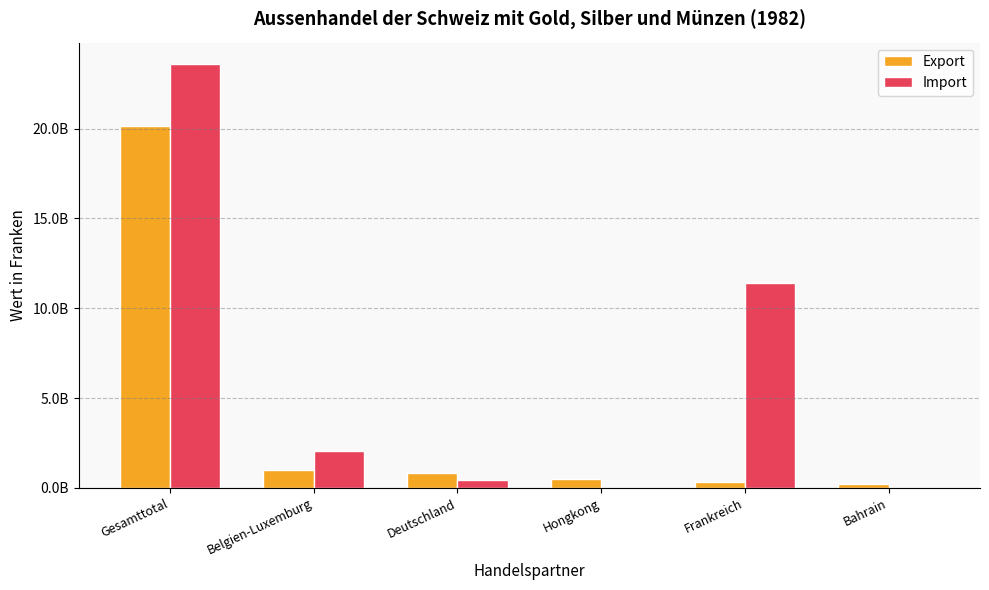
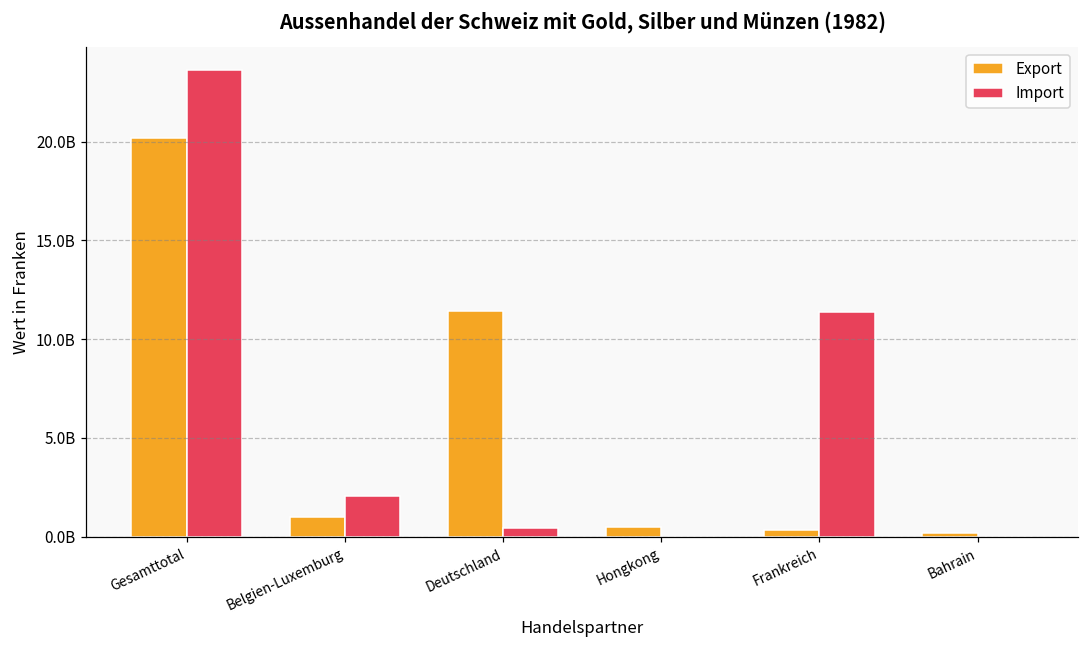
Export, Deutschland: 800000000 -> 11400000000
